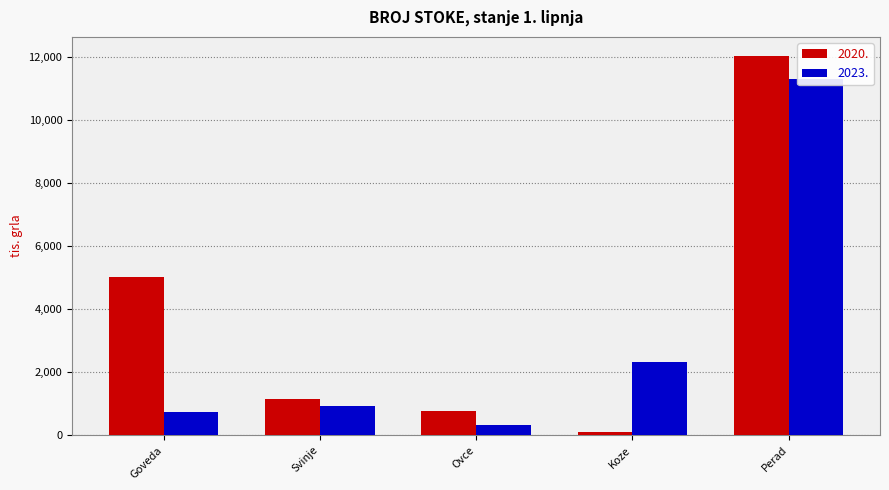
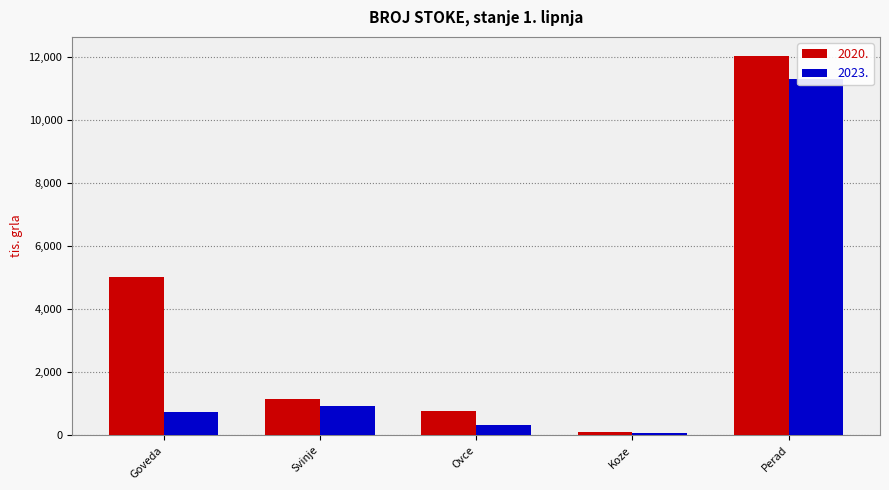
2023., Koze: 2,300 -> 100
